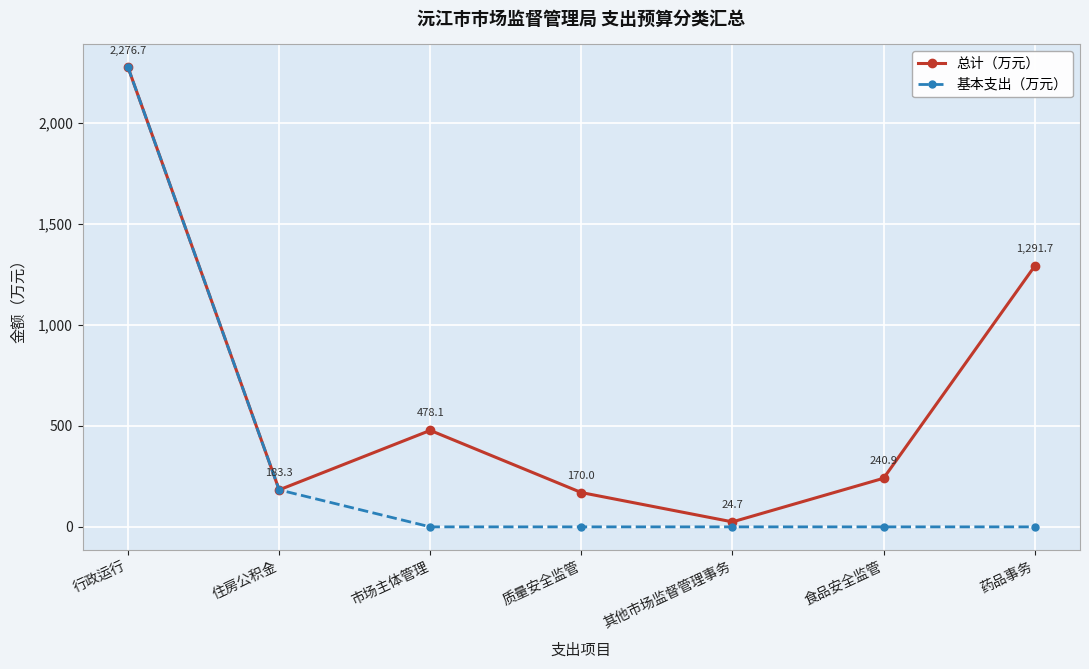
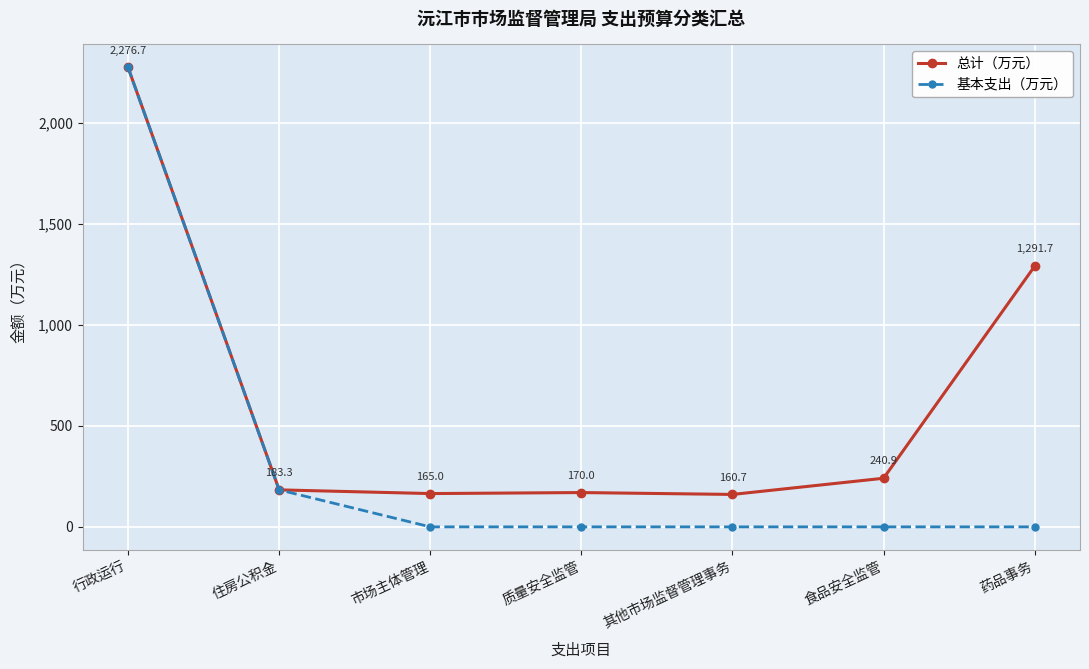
总计（万元）, 市场主体管理: 478.1 -> 165.0
总计（万元）, 其他市场监督管理事务: 24.7 -> 160.7
